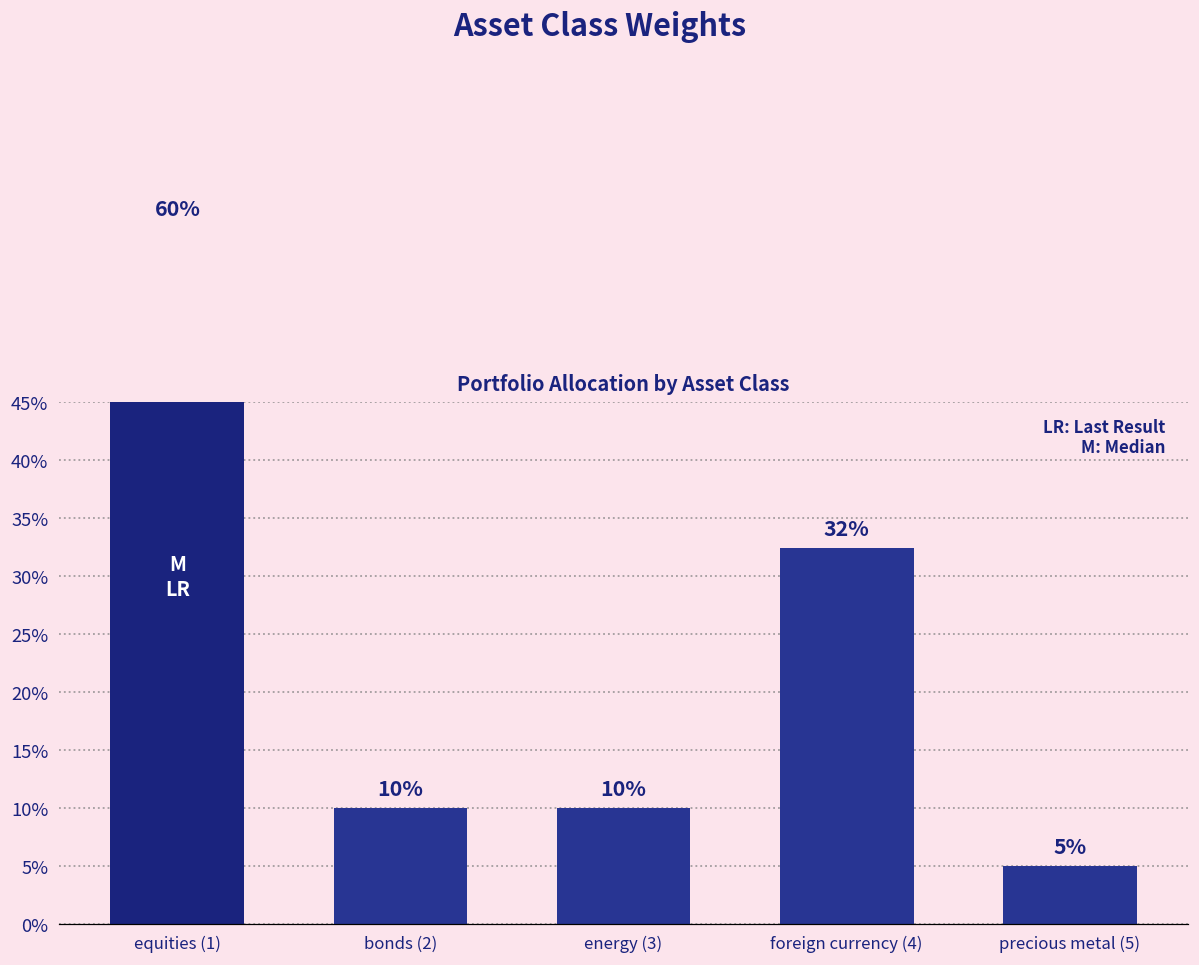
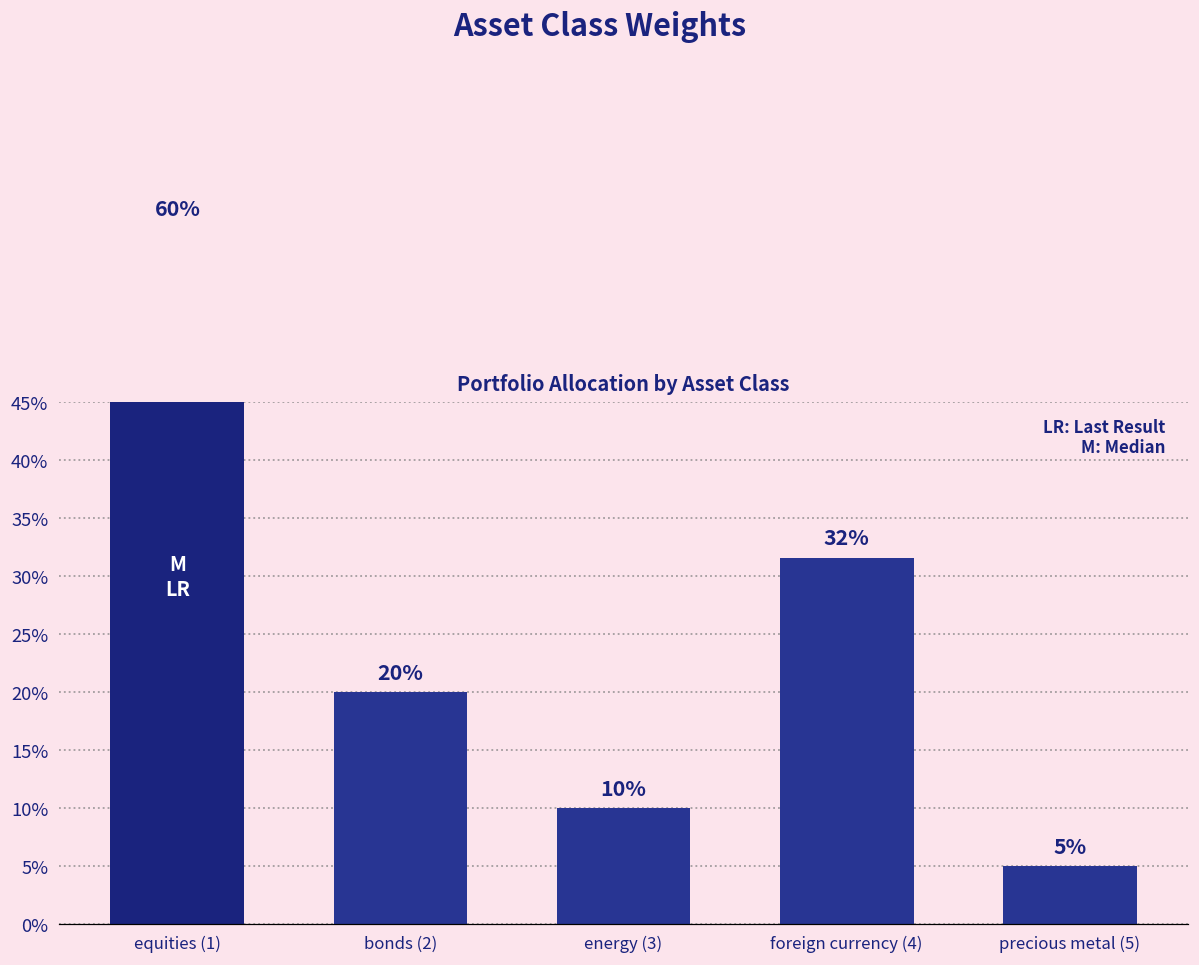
bonds (2): 10% -> 20%
foreign currency (4): 32.4% -> 31.6%
